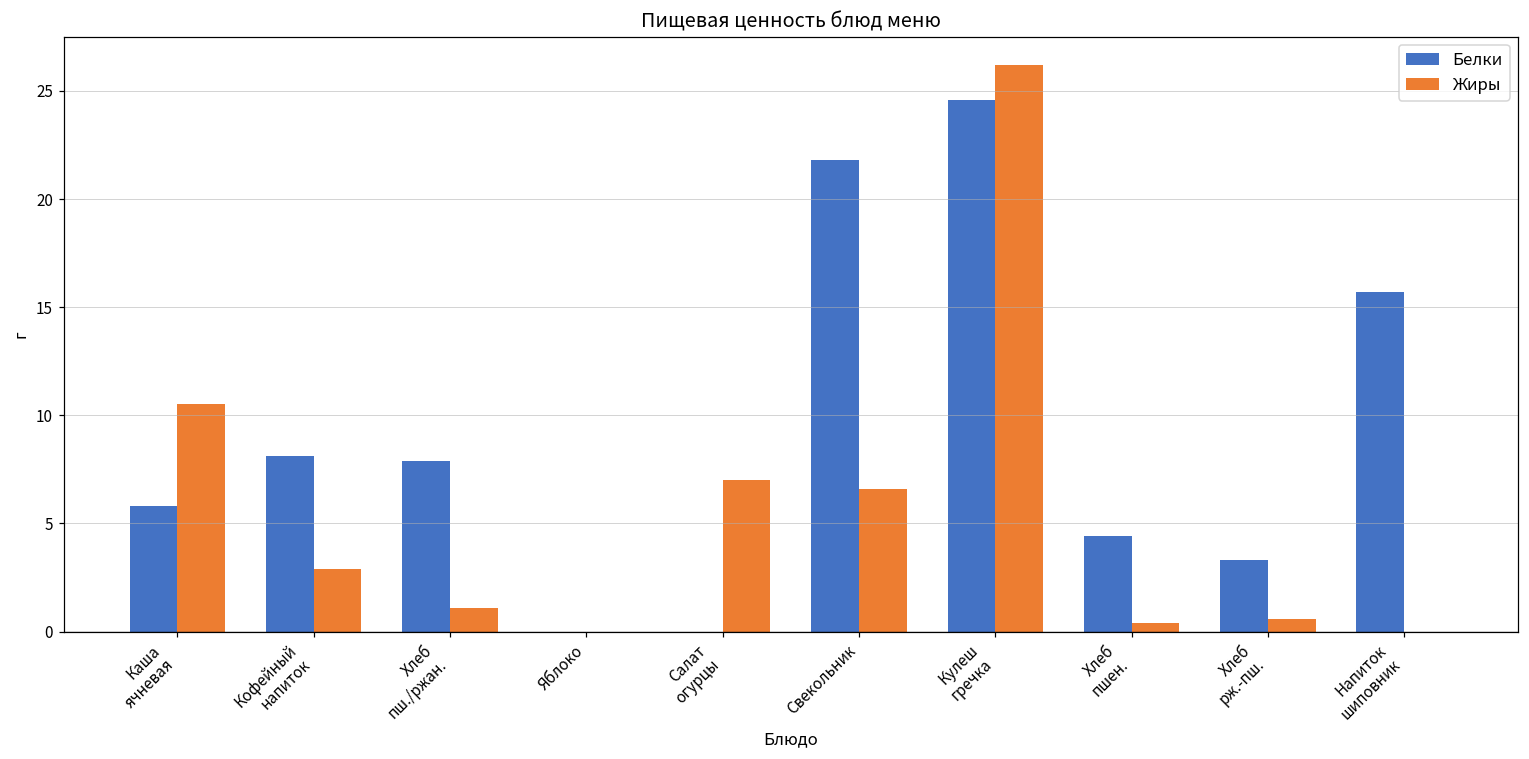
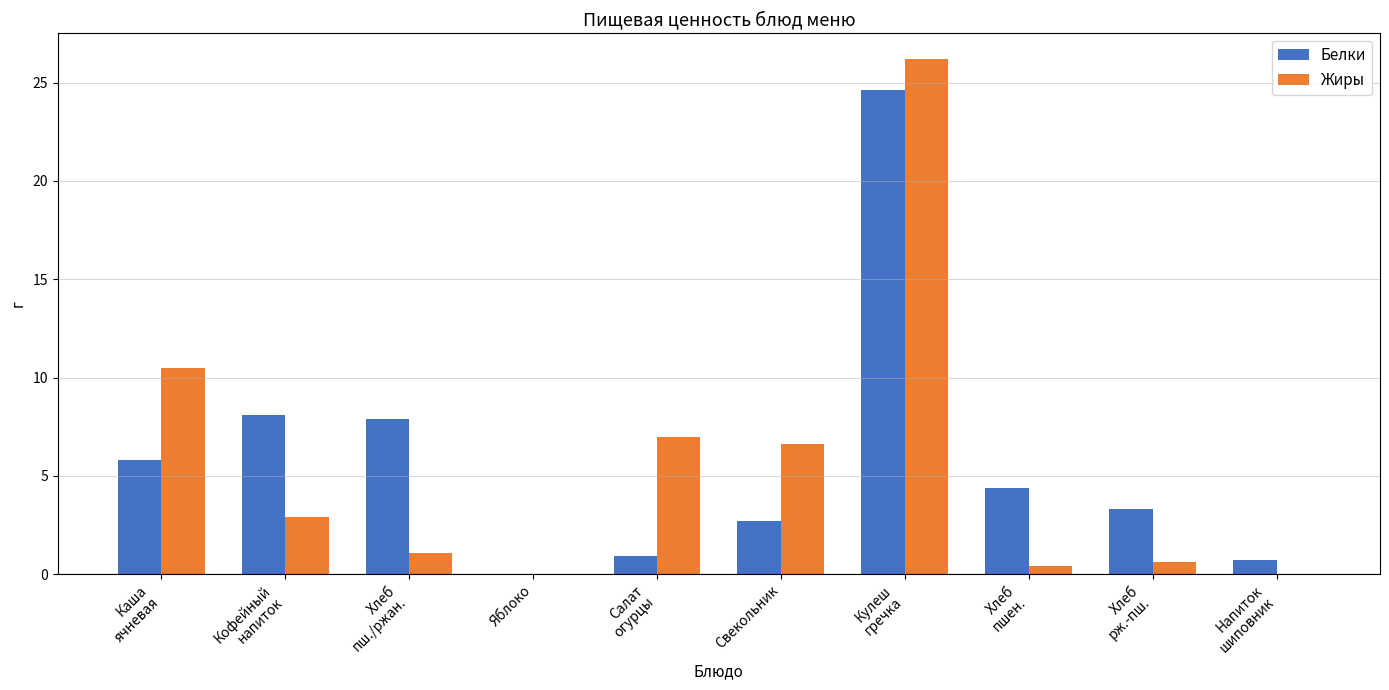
Белки, Салат огурцы: 0.0 -> 0.9
Белки, Свекольник: 21.8 -> 2.7
Белки, Напиток шиповник: 15.7 -> 0.7
